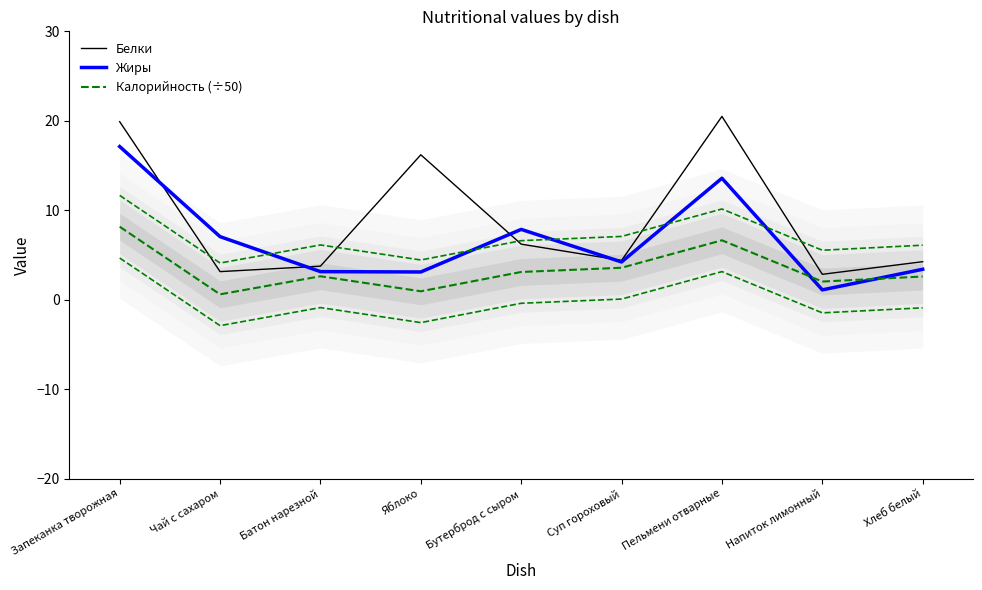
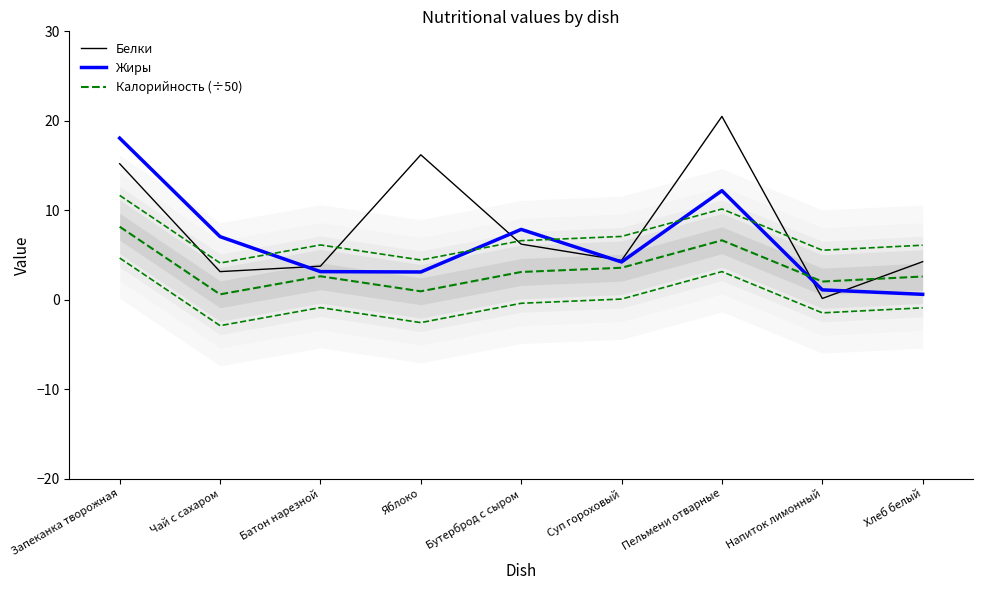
Белки, Запеканка творожная: 20 -> 15
Жиры, Запеканка творожная: 17 -> 18
Жиры, Пельмени отварные: 14 -> 12
Белки, Напиток лимонный: 3 -> 0
Жиры, Хлеб белый: 3 -> 1
